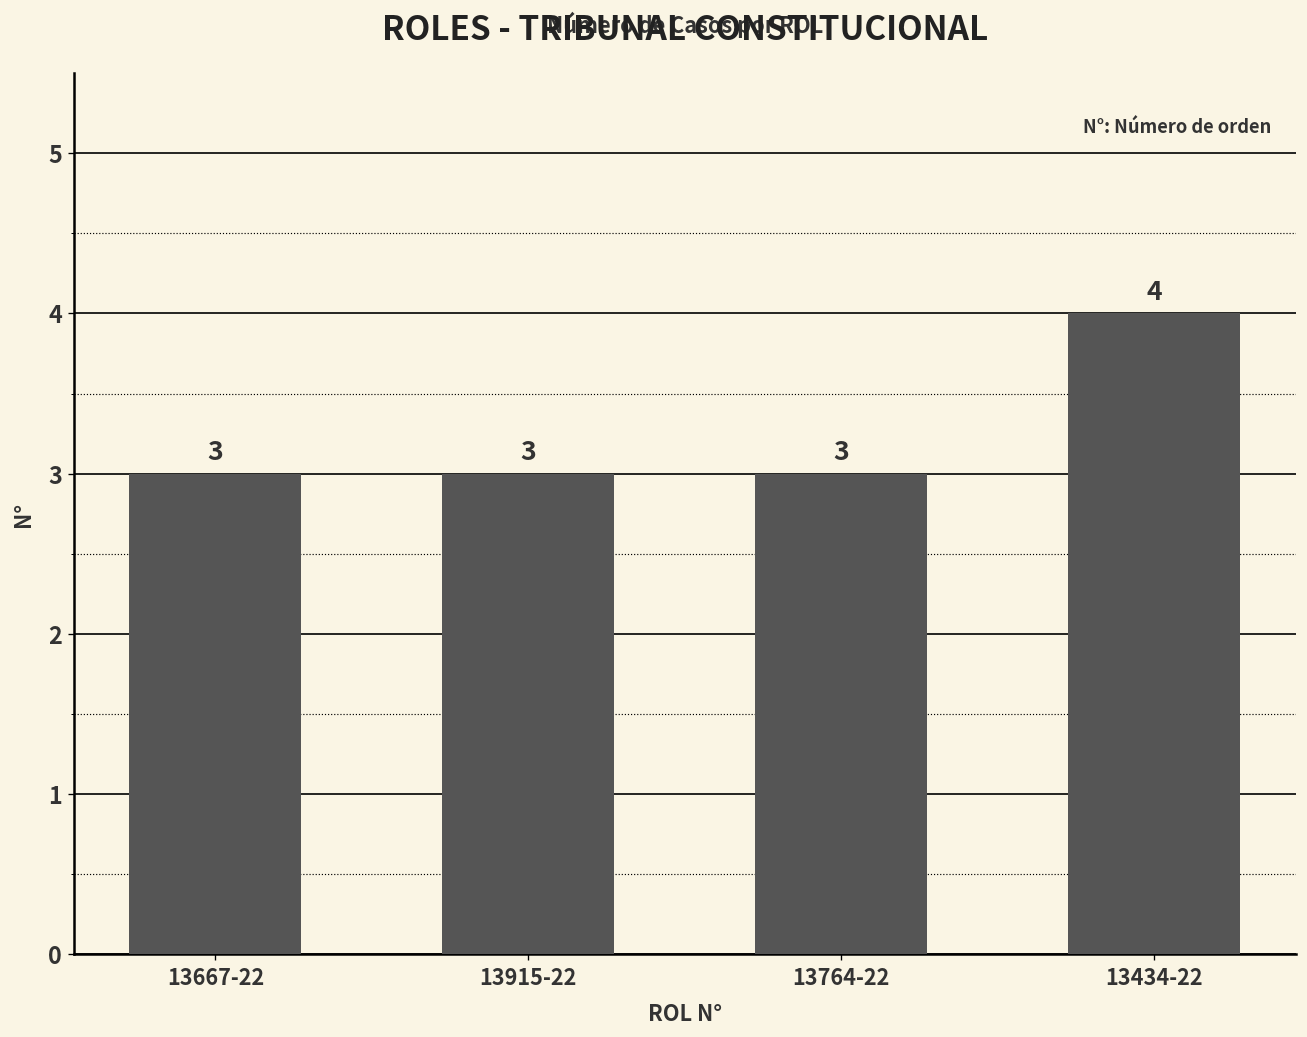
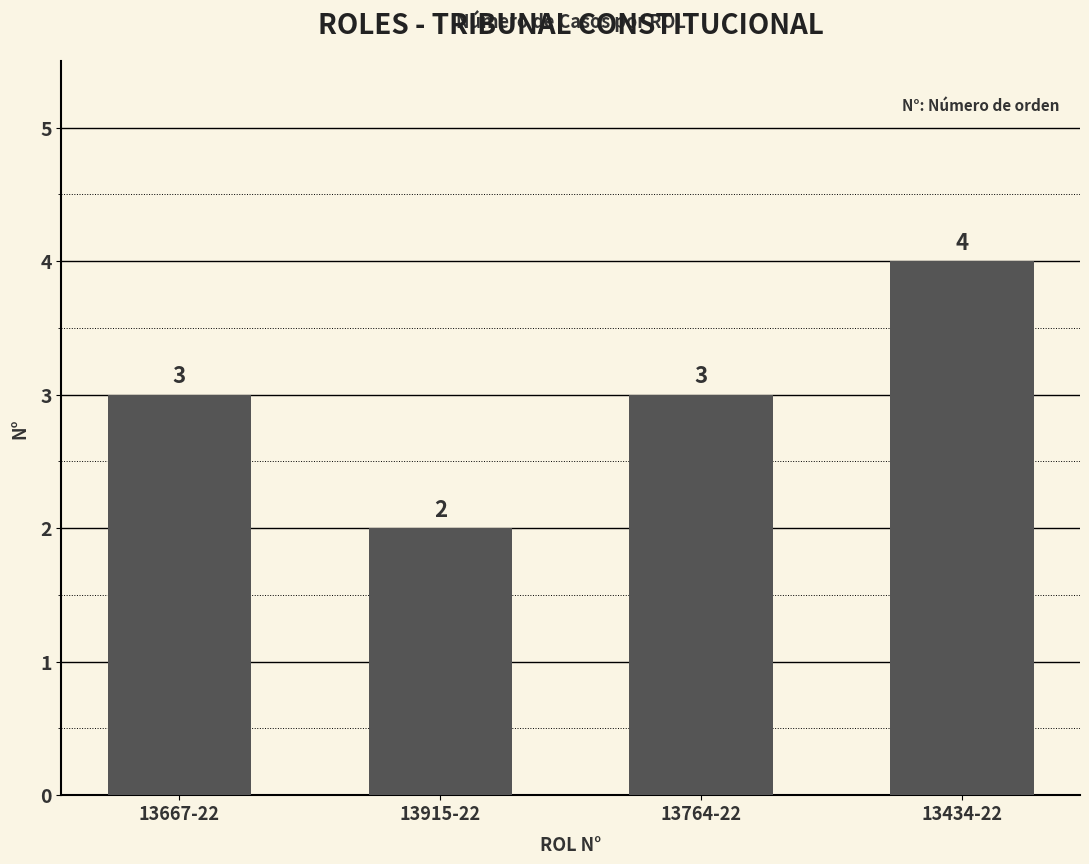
13915-22: 3 -> 2
